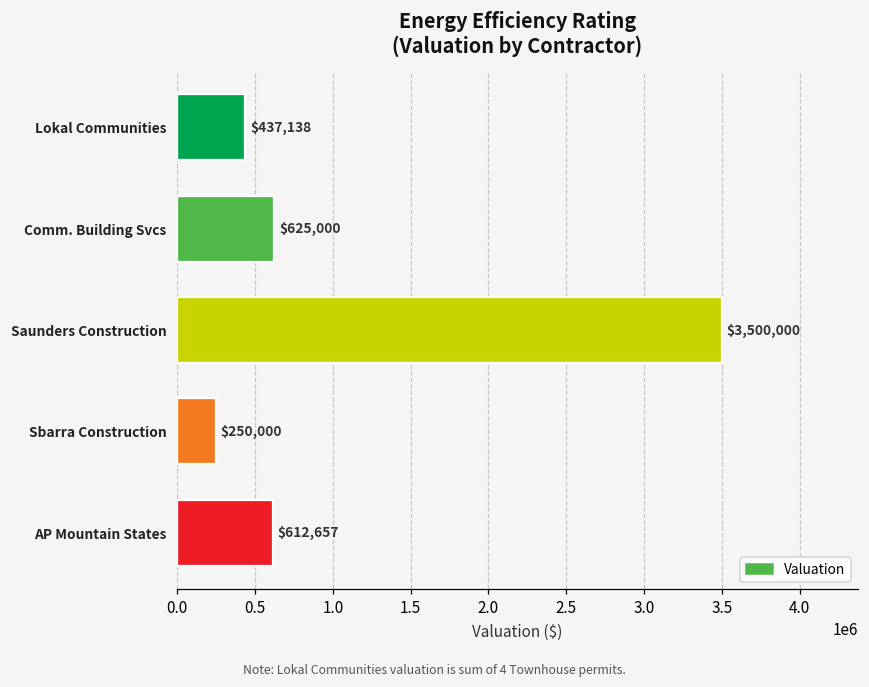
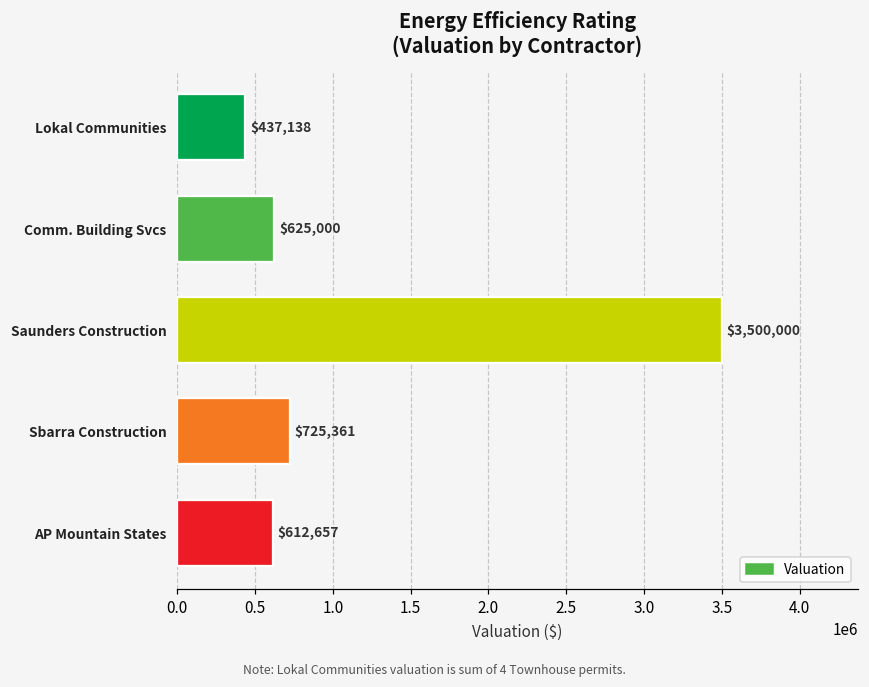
Sbarra Construction: $250,000 -> $725,361
